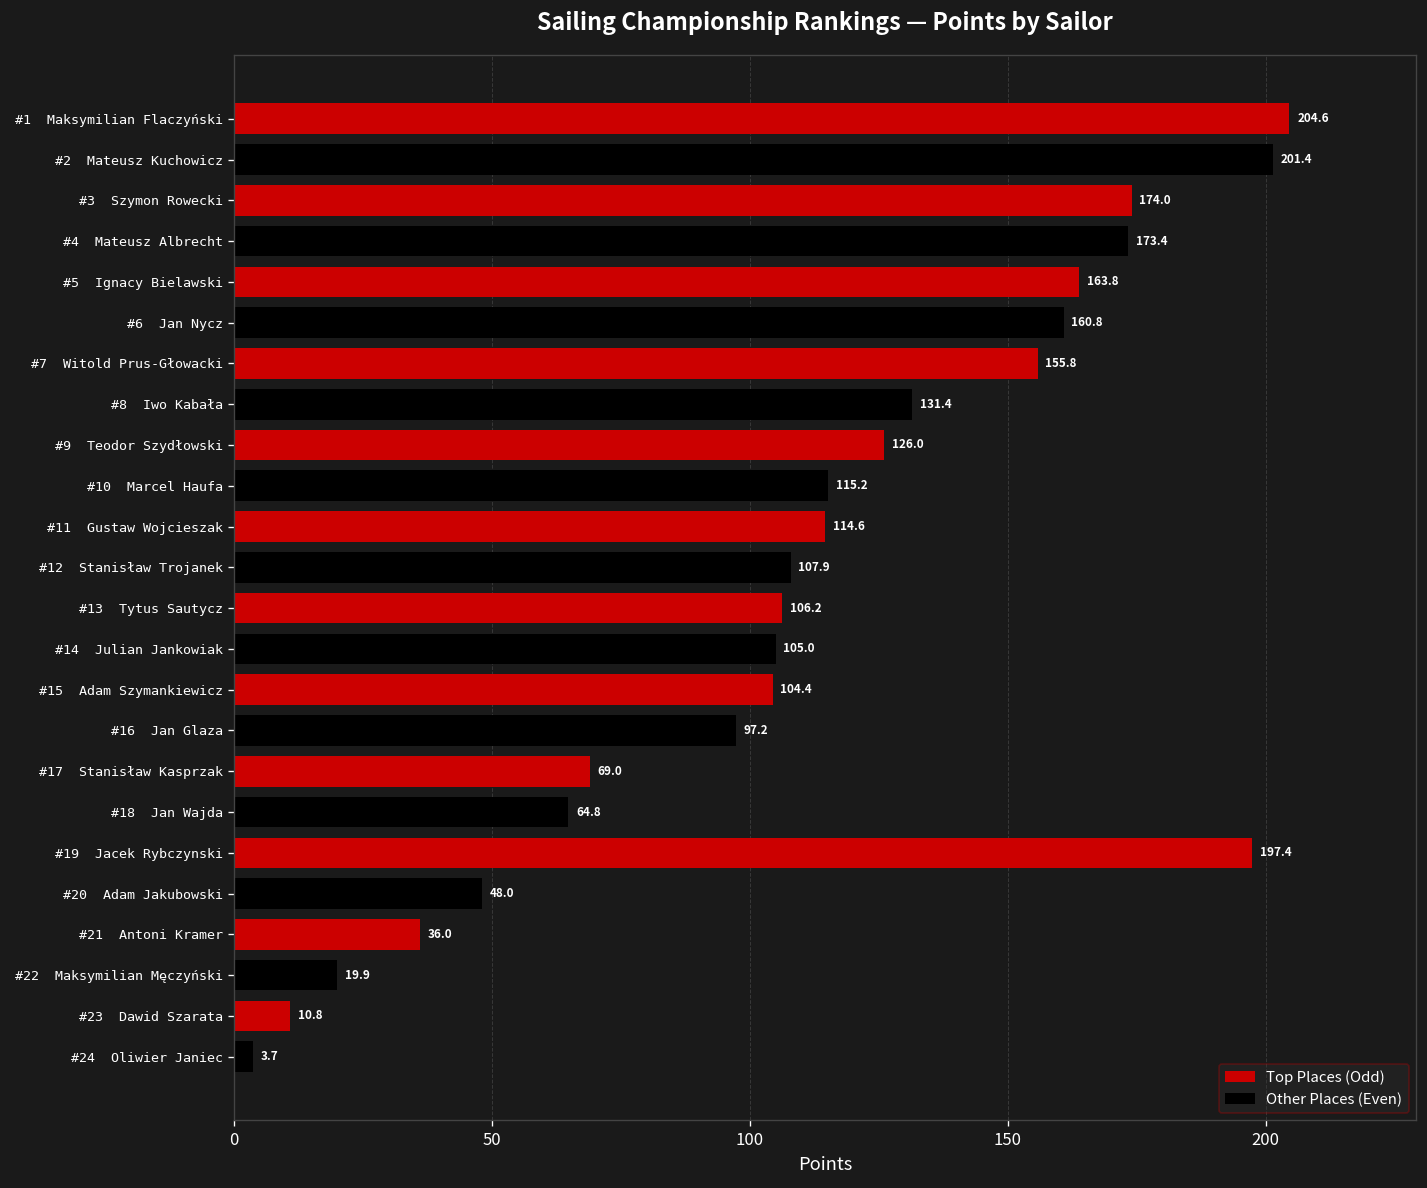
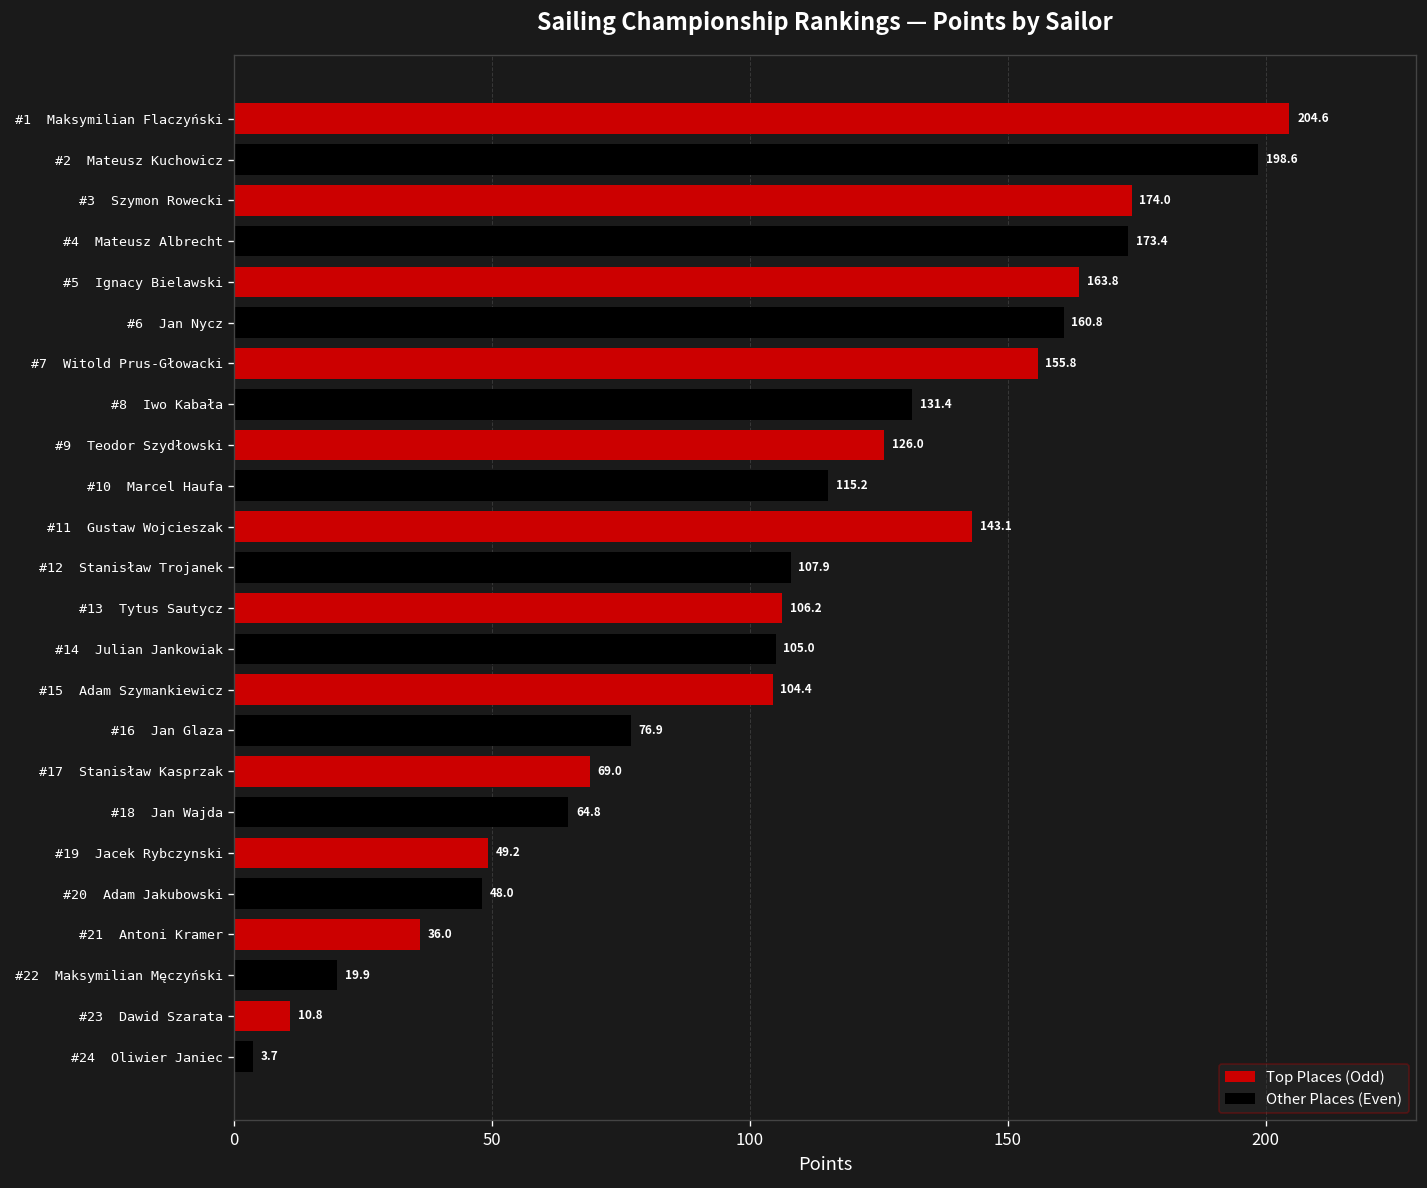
#2 Mateusz Kuchowicz: 201.4 -> 198.6
#11 Gustaw Wojcieszak: 114.6 -> 143.1
#16 Jan Glaza: 97.2 -> 76.9
#19 Jacek Rybczynski: 197.4 -> 49.2
